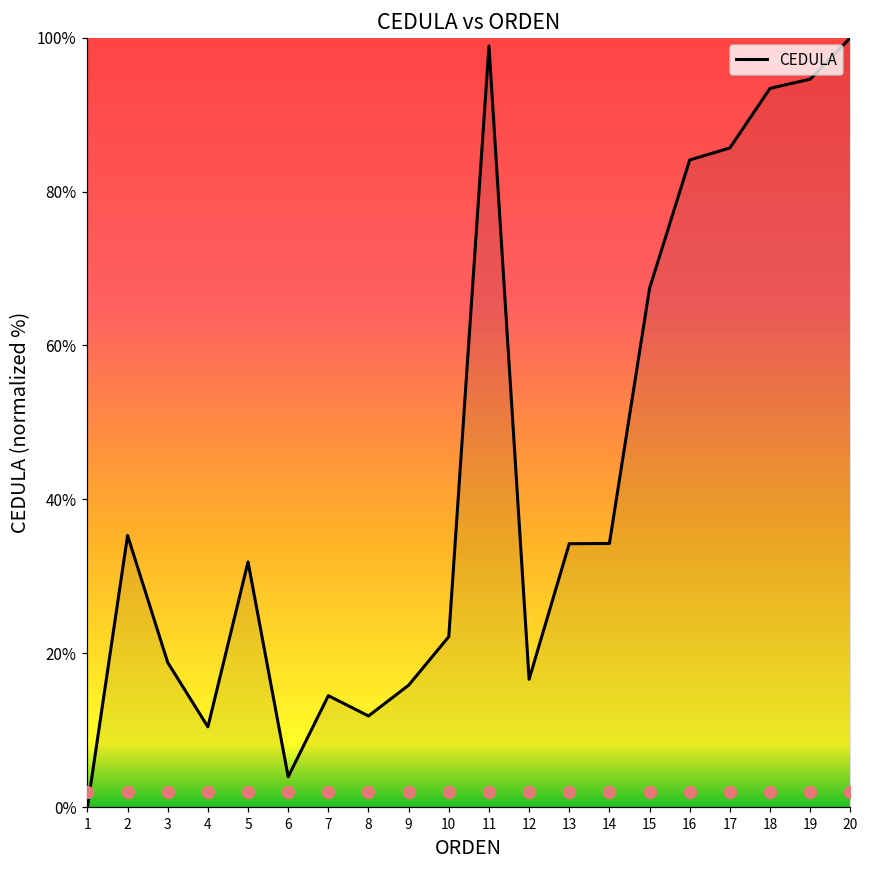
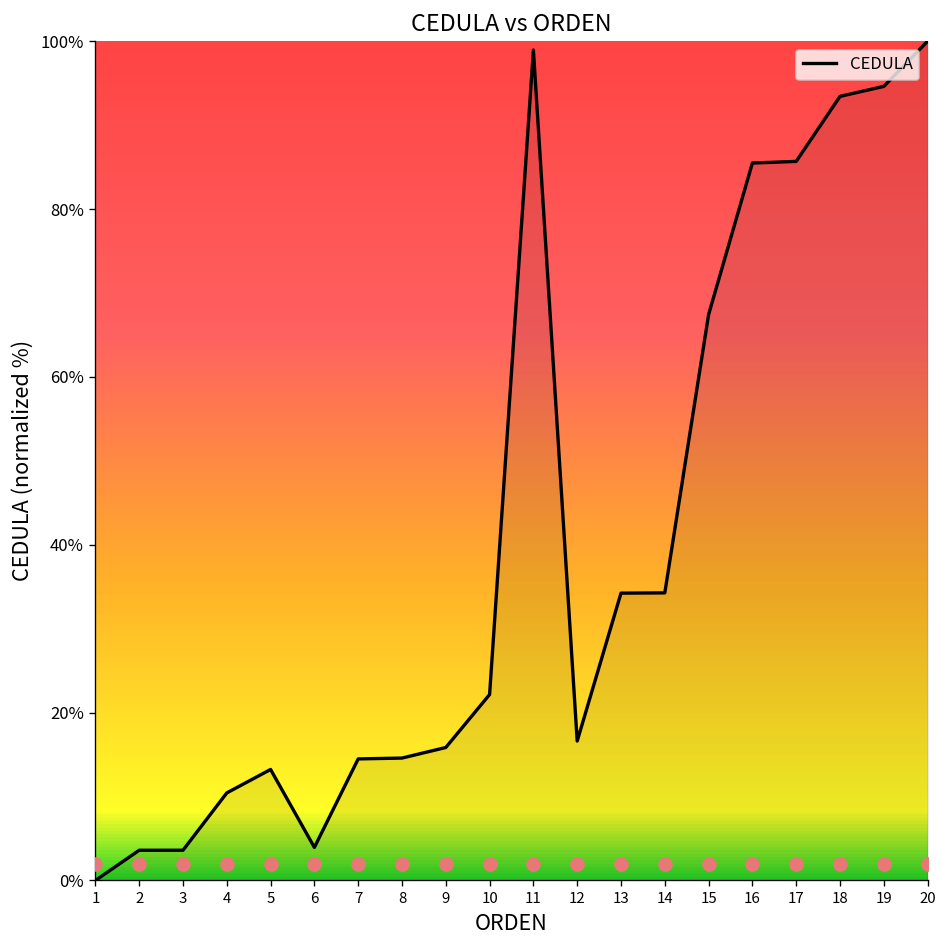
CEDULA, 2: 35% -> 4%
CEDULA, 3: 19% -> 4%
CEDULA, 5: 32% -> 13%
CEDULA, 8: 12% -> 15%
CEDULA, 16: 84% -> 85%
